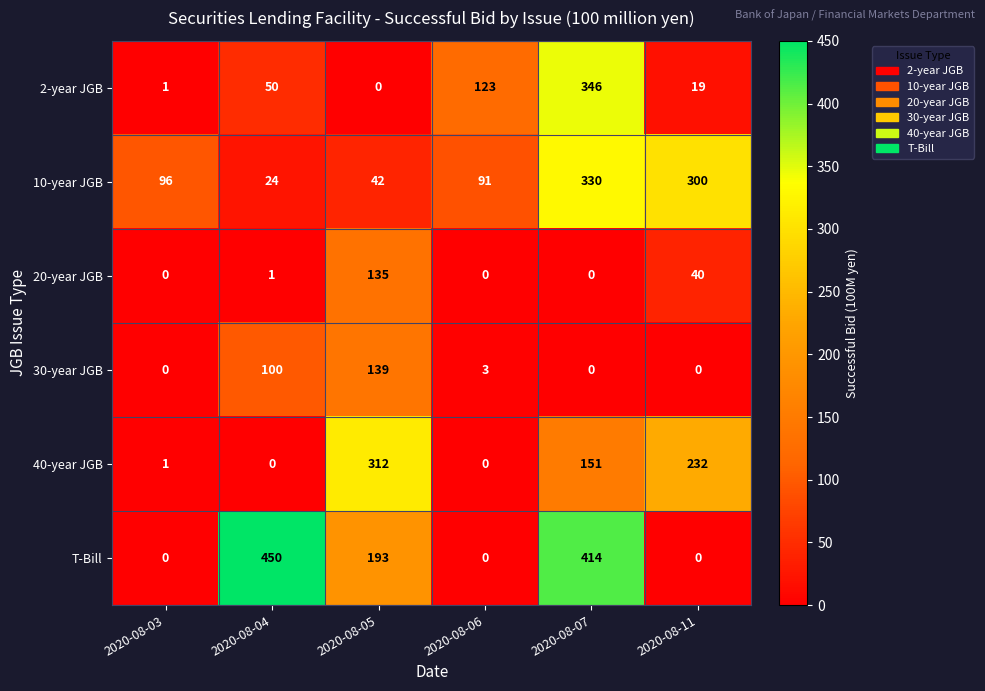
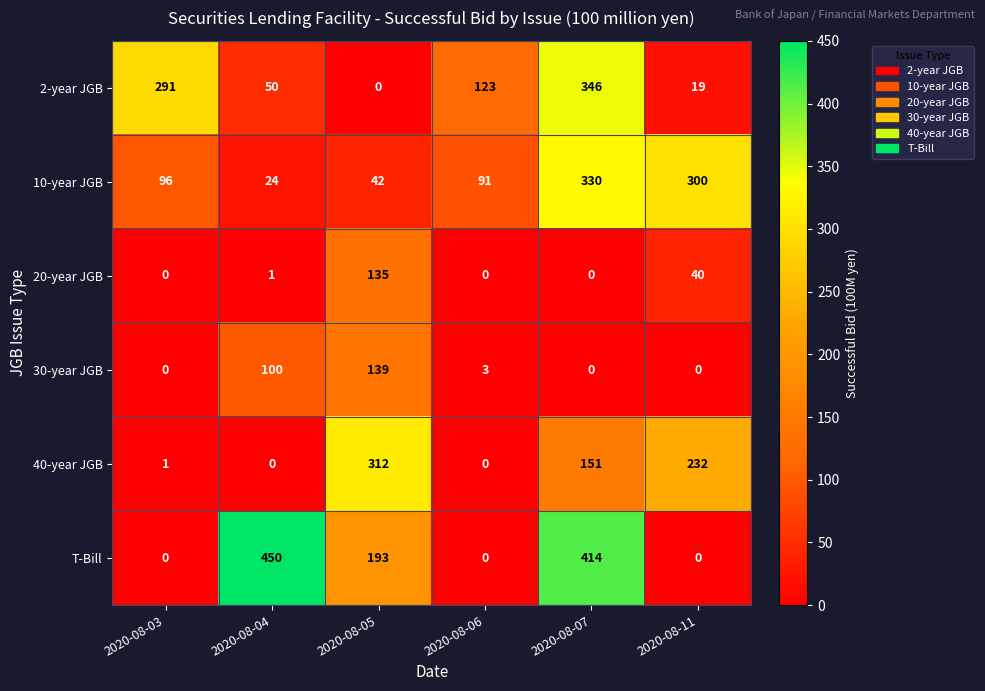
2-year JGB, 2020-08-03: 1 -> 291
